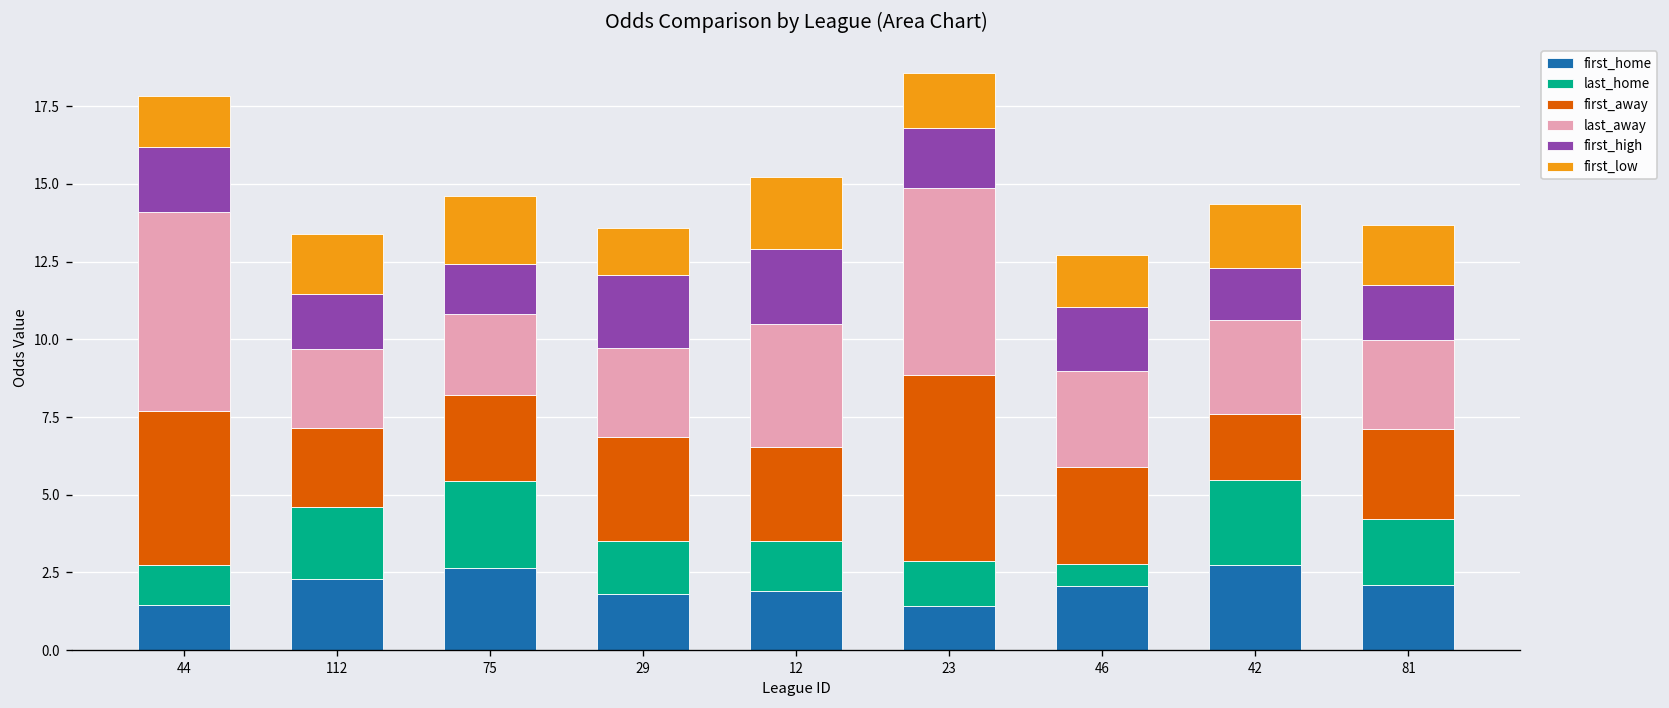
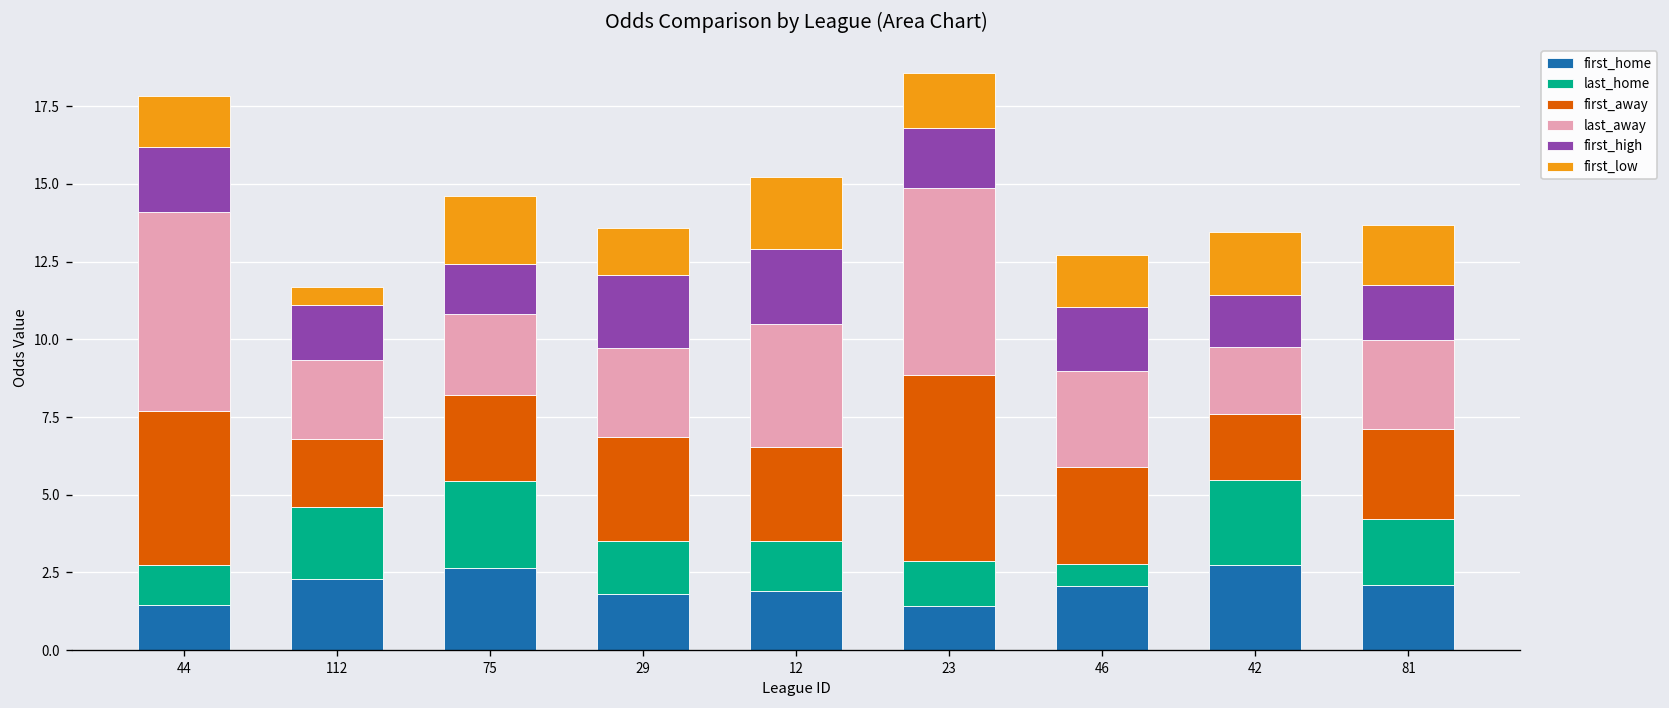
first_away, 112: 2.6 -> 2.2
first_low, 112: 1.9 -> 0.6
last_away, 42: 3.0 -> 2.1
